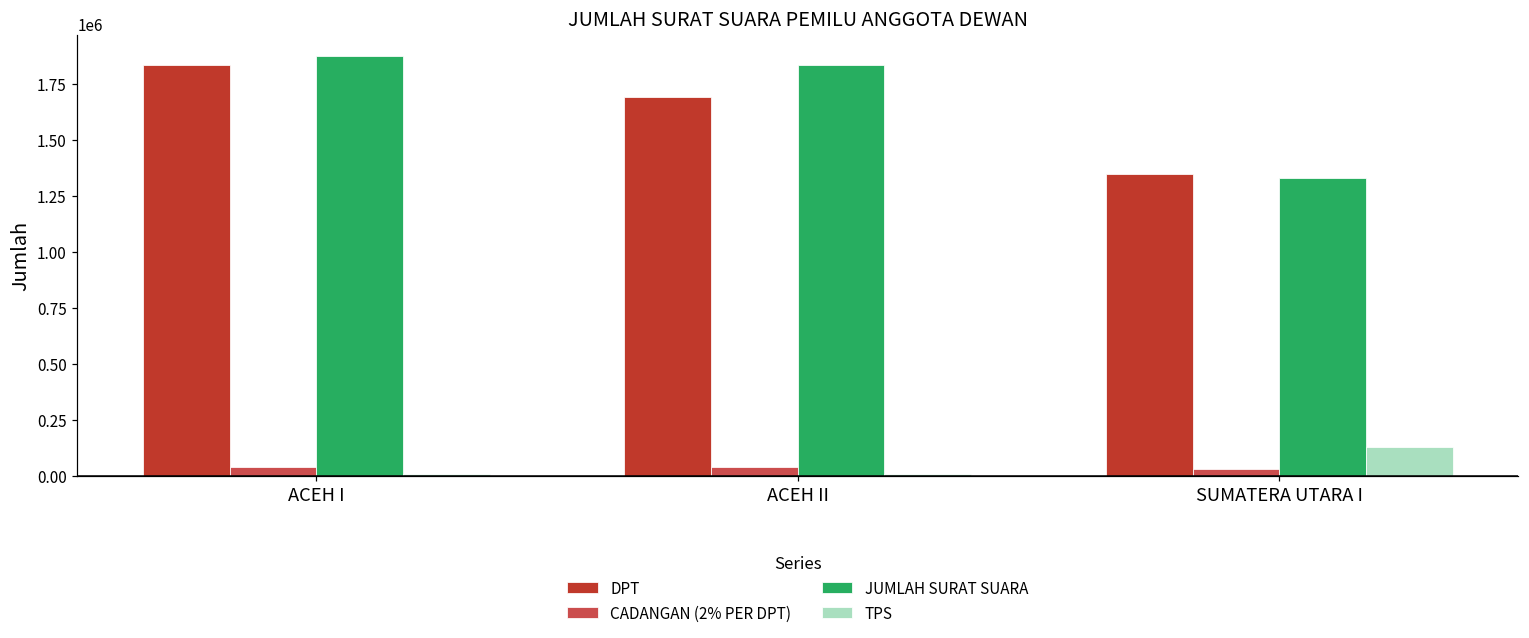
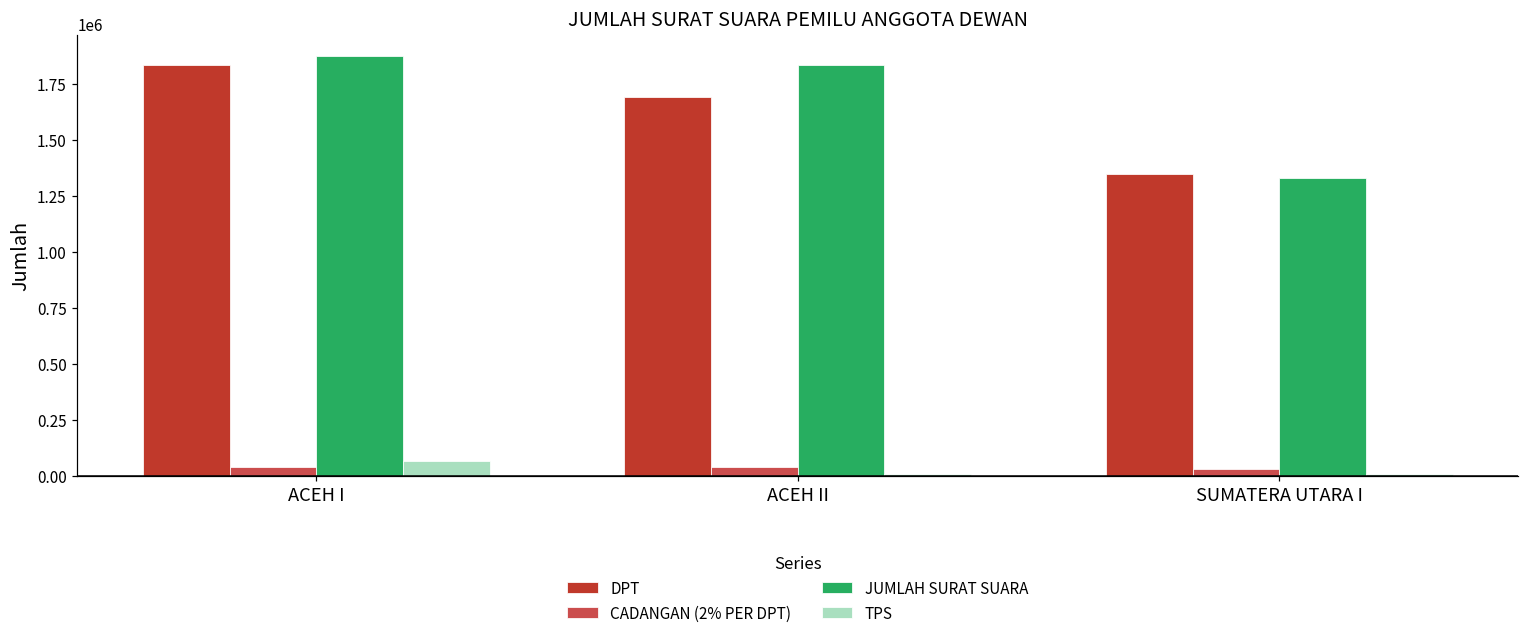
TPS, ACEH I: 10000 -> 70000
TPS, SUMATERA UTARA I: 130000 -> 10000
